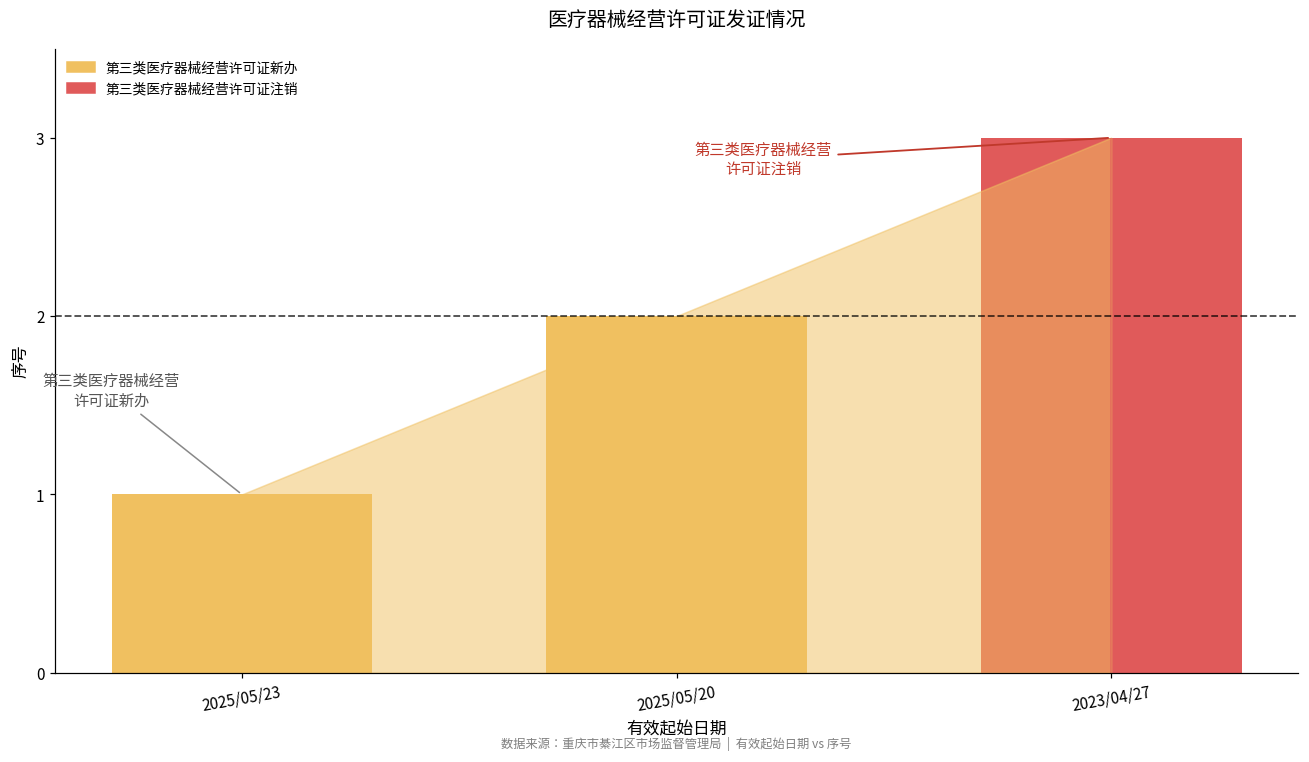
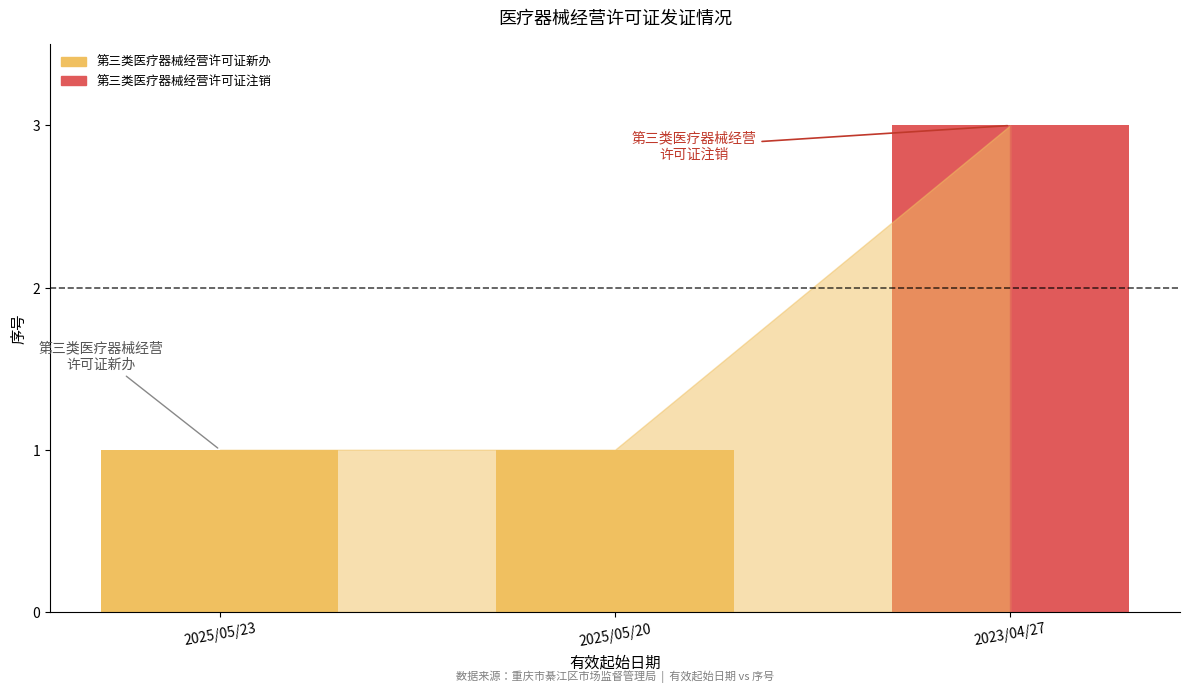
2025/05/20: 2 -> 1
